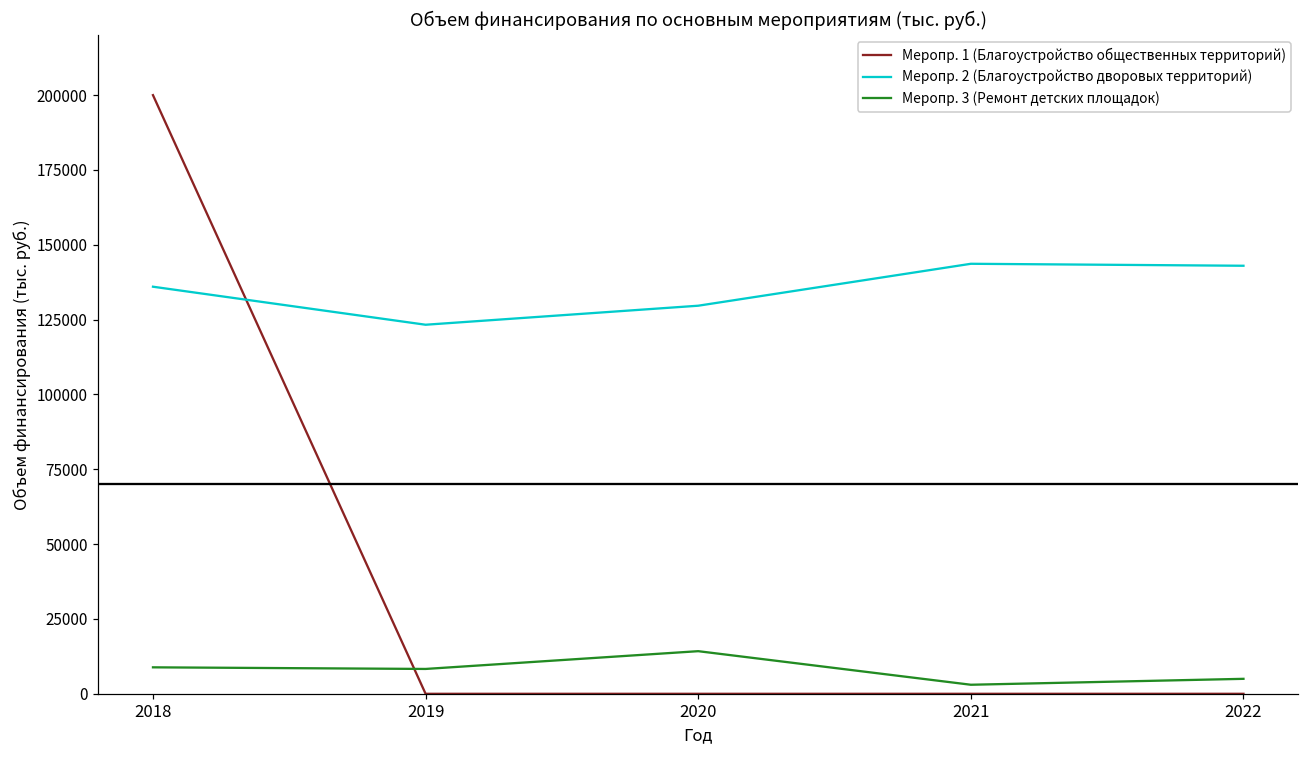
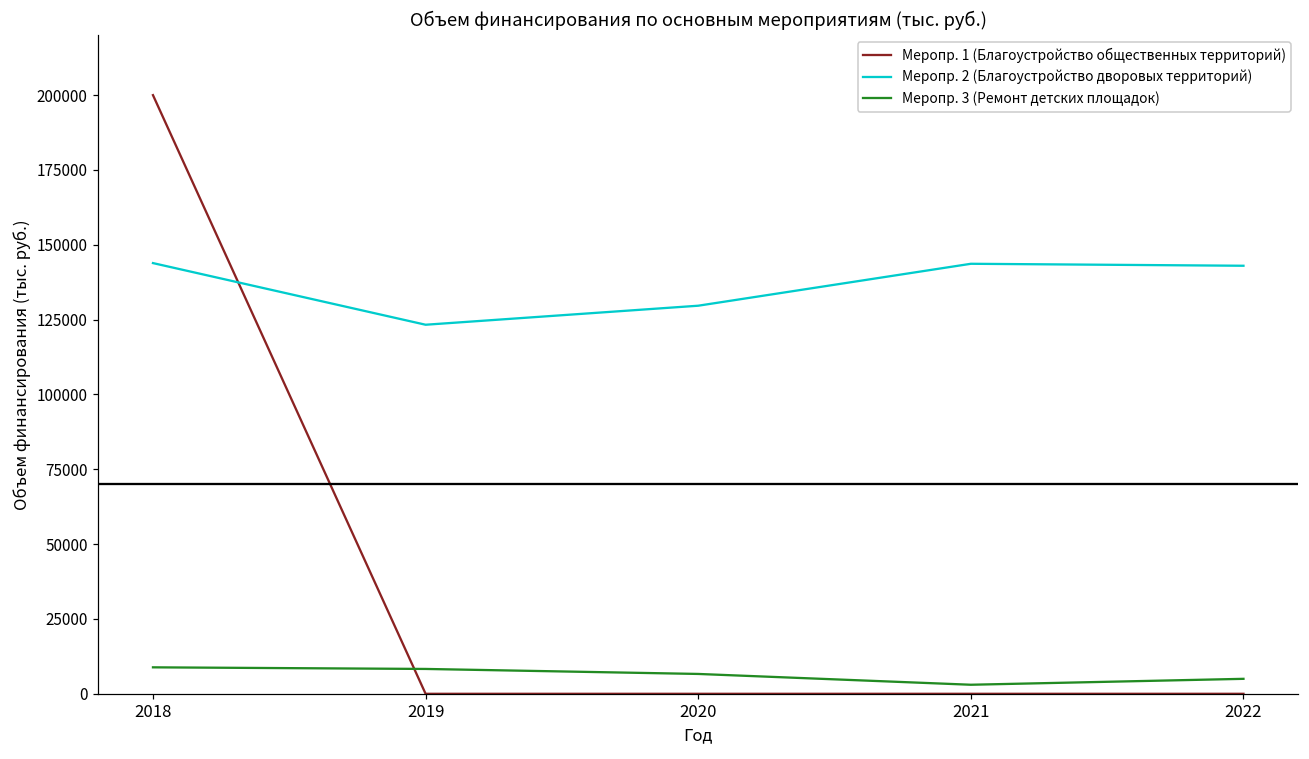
Меропр. 2 (Благоустройство дворовых территорий), 2018: 136000 -> 144000
Меропр. 3 (Ремонт детских площадок), 2020: 14000 -> 7000
